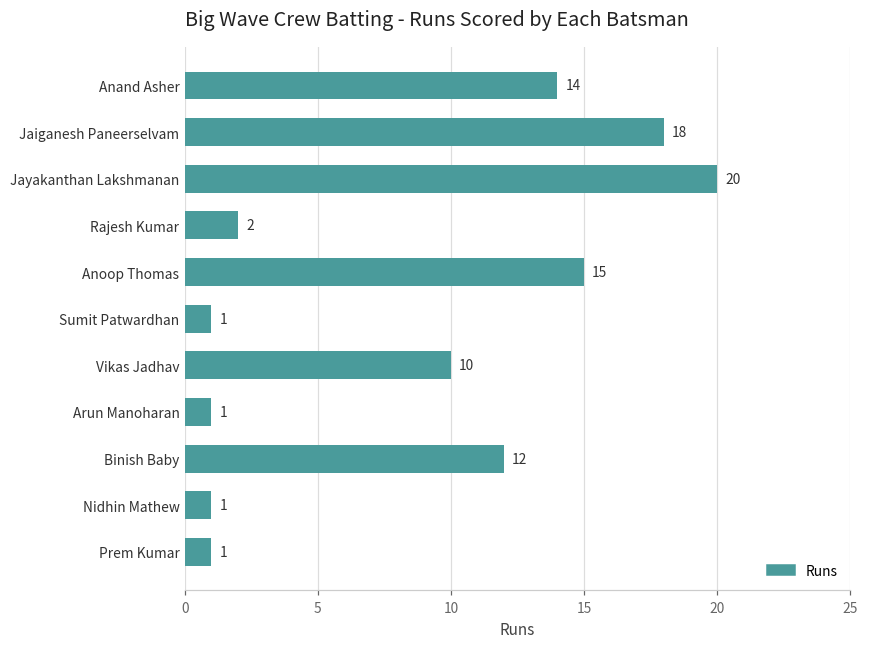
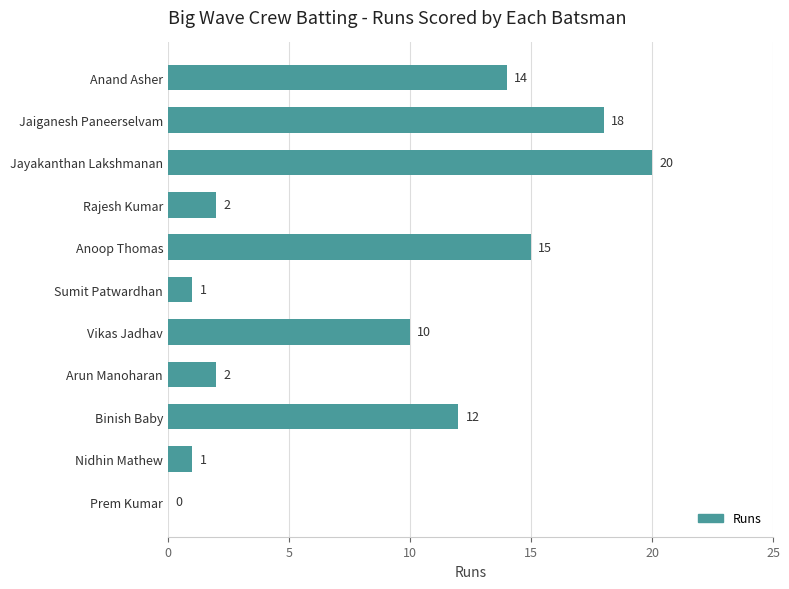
Arun Manoharan: 1 -> 2
Prem Kumar: 1 -> 0
